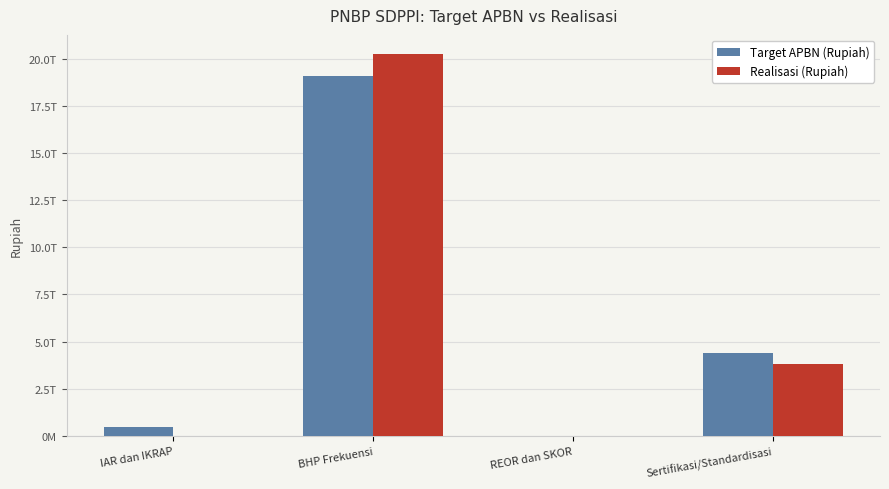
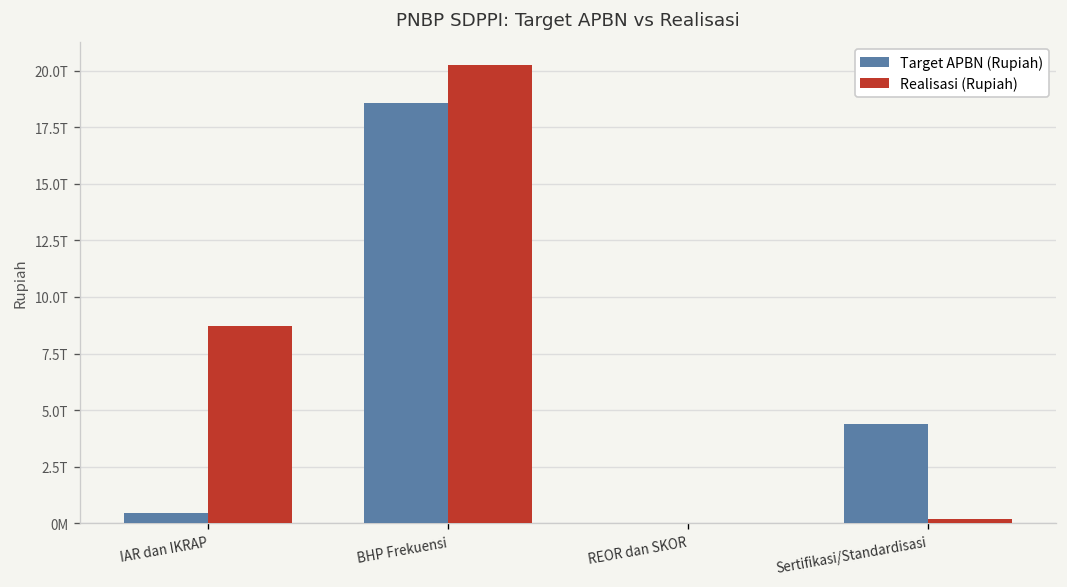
Realisasi (Rupiah), IAR dan IKRAP: 0.0T -> 8.7T
Target APBN (Rupiah), BHP Frekuensi: 19.1T -> 18.6T
Realisasi (Rupiah), Sertifikasi/Standardisasi: 3.8T -> 0.2T
